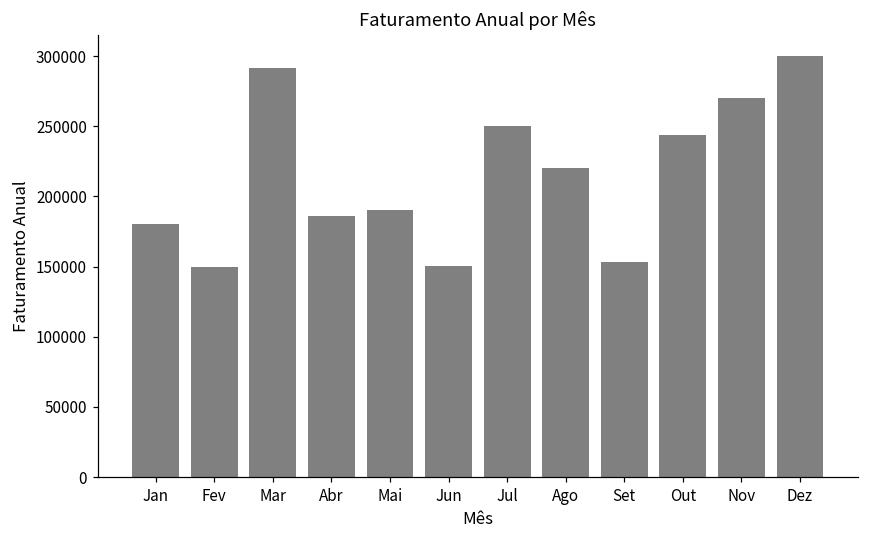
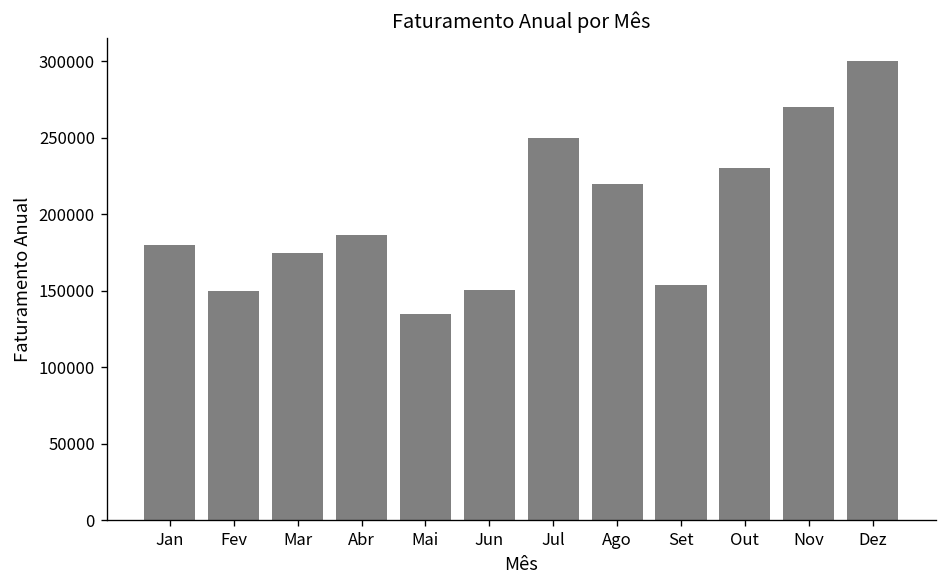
Mar: 291000 -> 175000
Mai: 190000 -> 135000
Out: 244000 -> 230000
